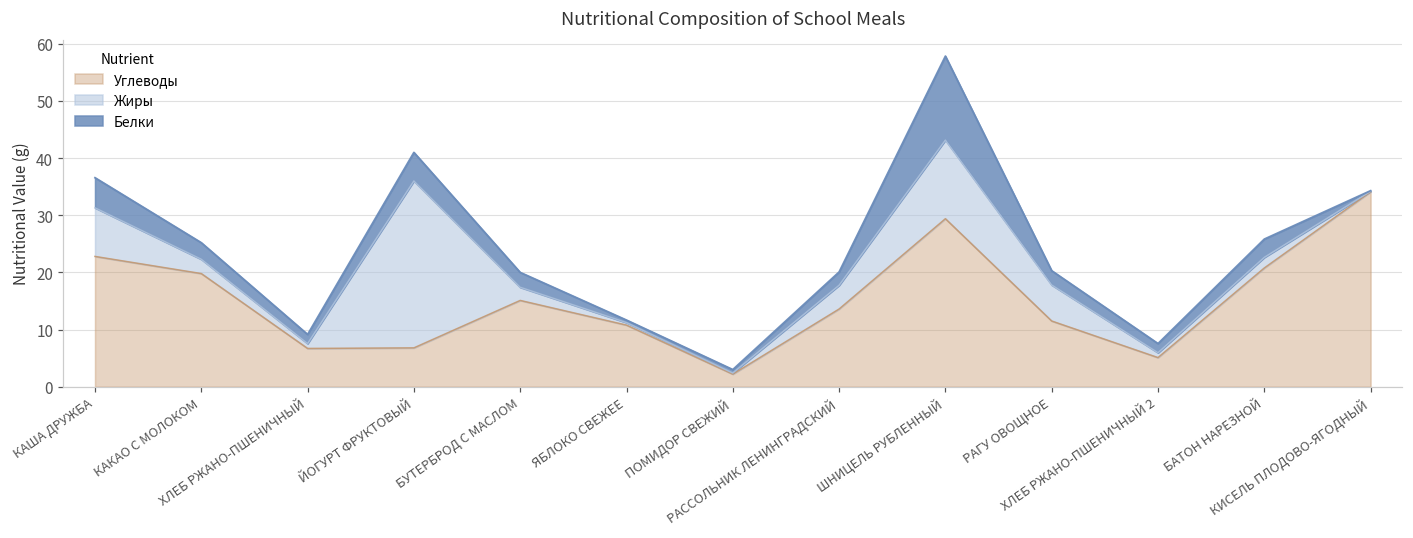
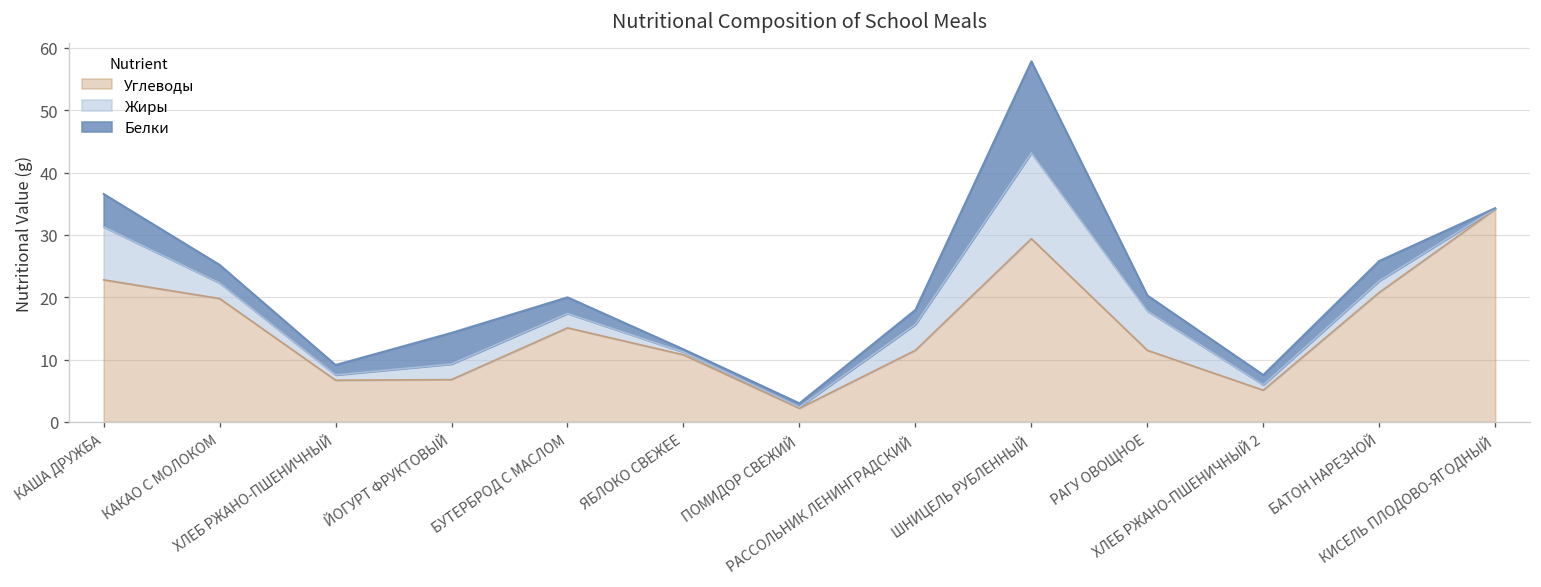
Жиры, ЙОГУРТ ФРУКТОВЫЙ: 29 -> 3
Углеводы, РАССОЛЬНИК ЛЕНИНГРАДСКИЙ: 14 -> 12
